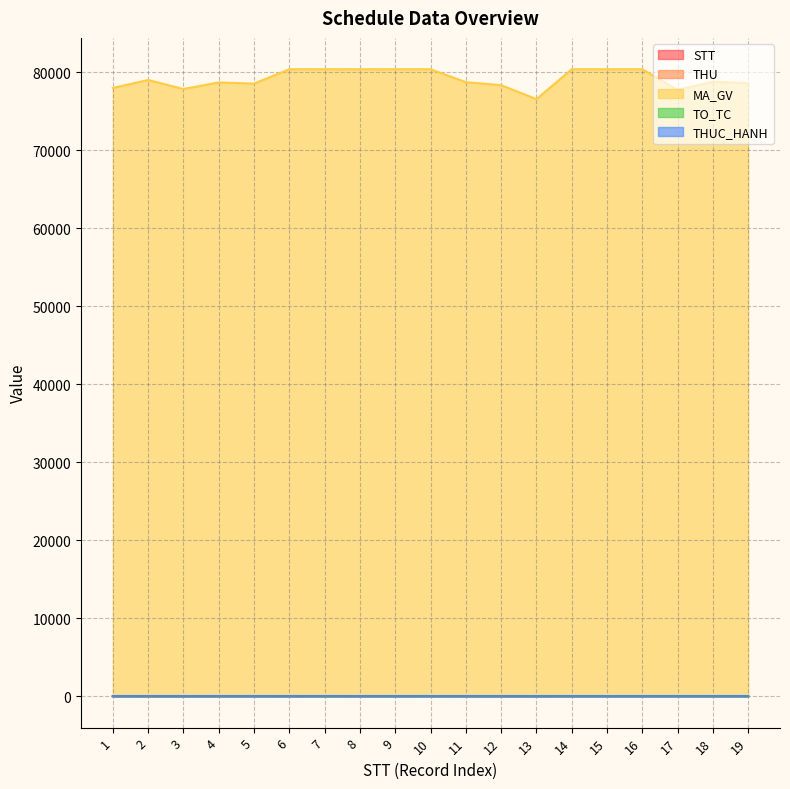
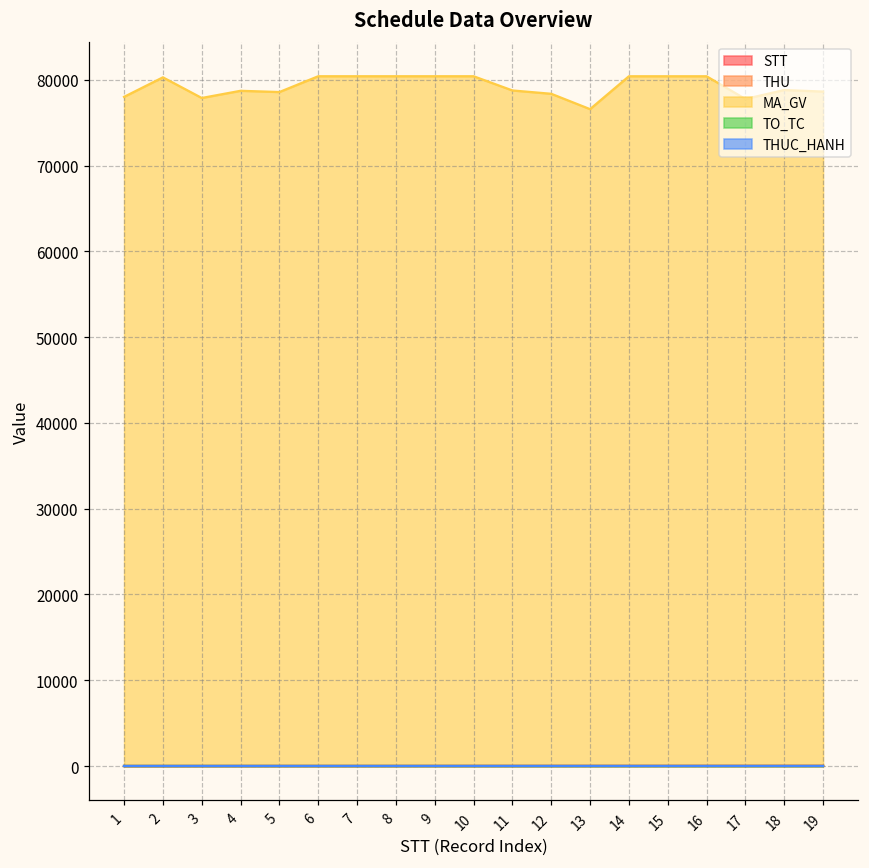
MA_GV, 2: 79000 -> 80000
